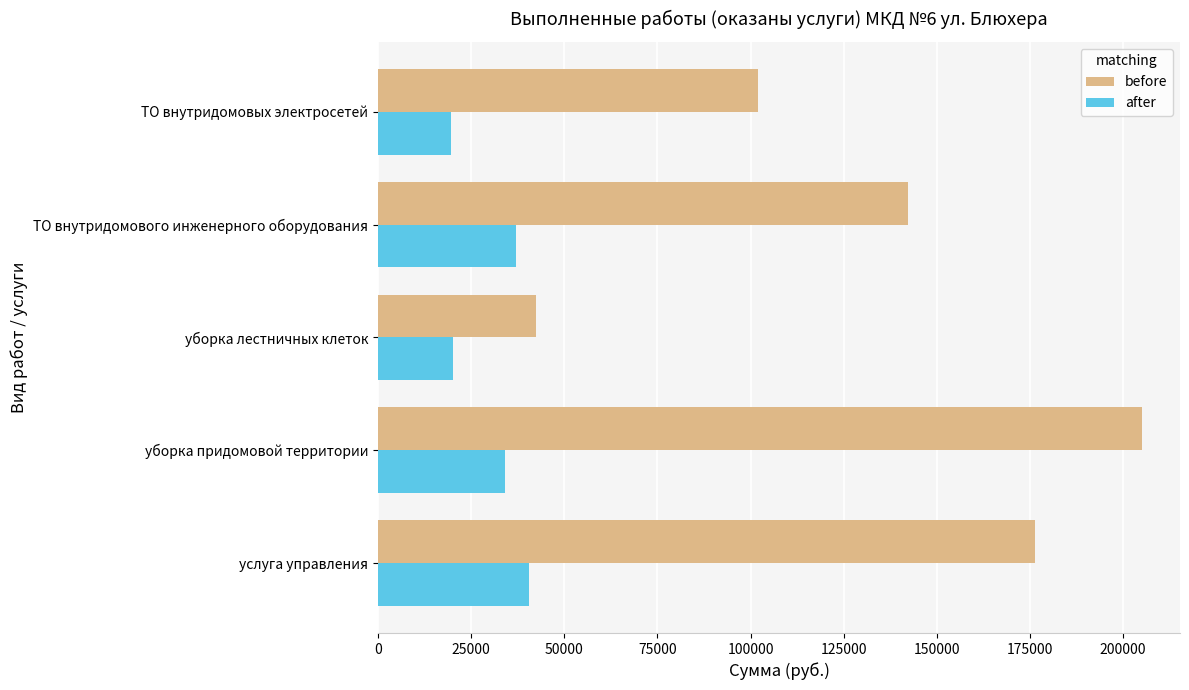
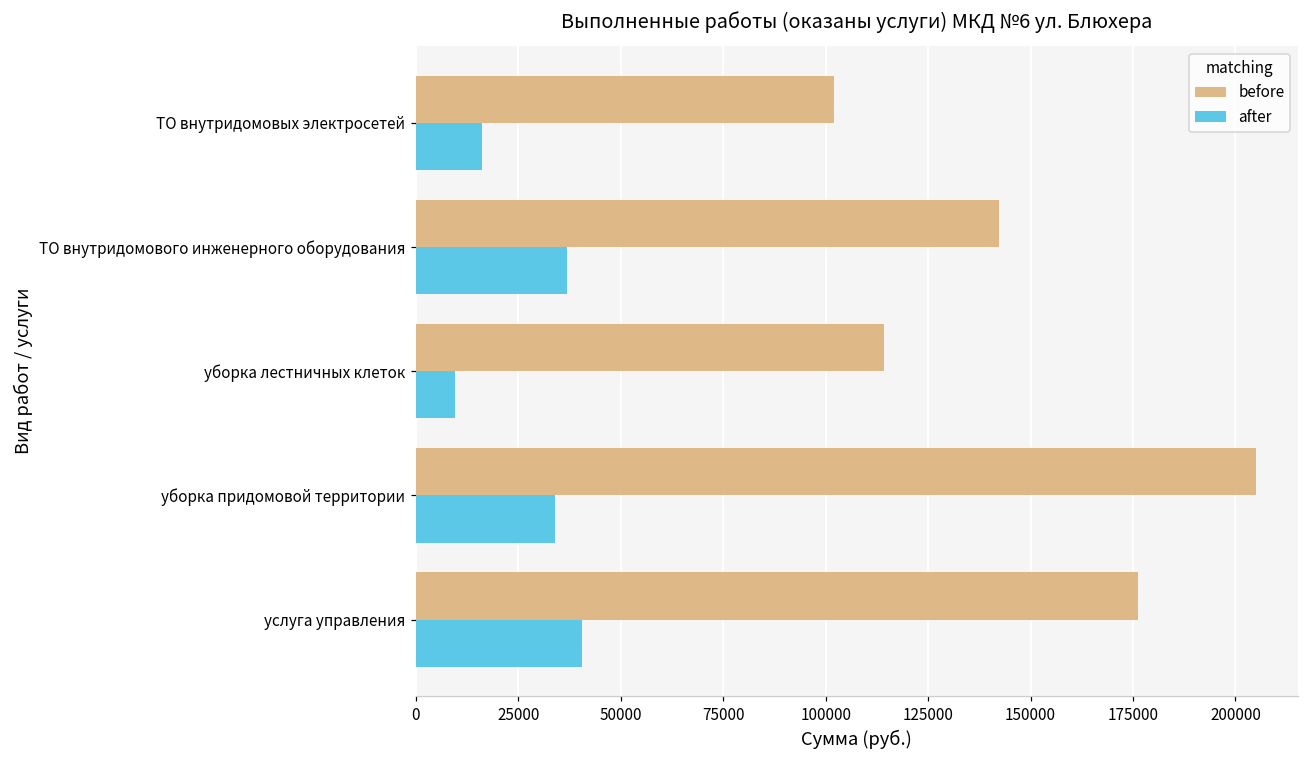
after, ТО внутридомовых электросетей: 20000 -> 16000
before, уборка лестничных клеток: 43000 -> 114000
after, уборка лестничных клеток: 20000 -> 9000
